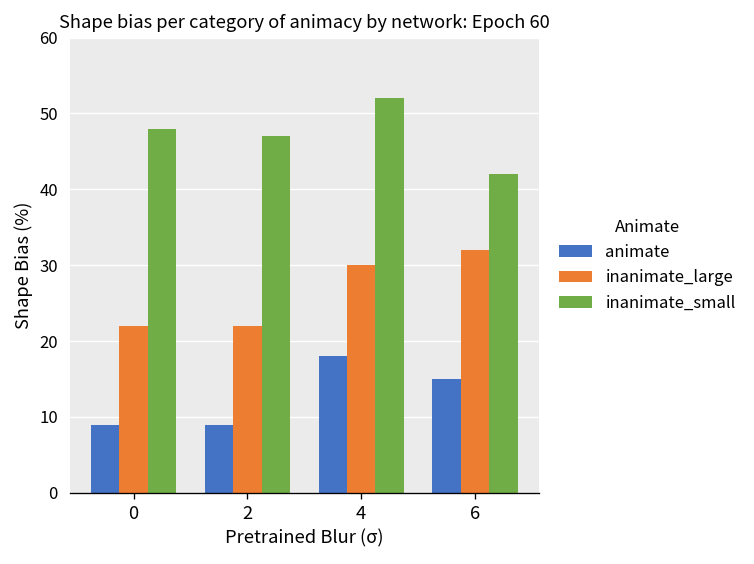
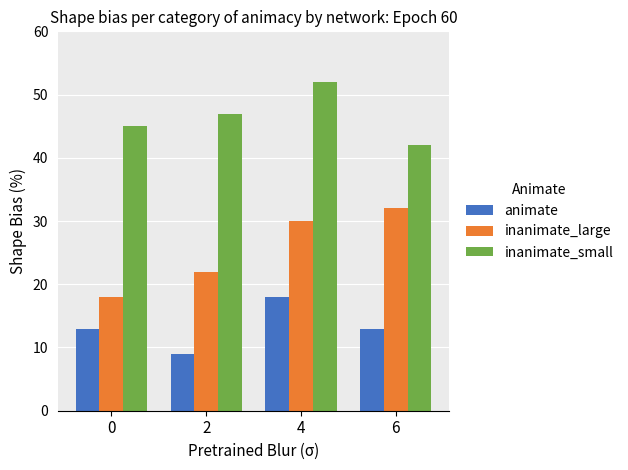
animate, 0: 9 -> 13
inanimate_large, 0: 22 -> 18
inanimate_small, 0: 48 -> 45
animate, 6: 15 -> 13
